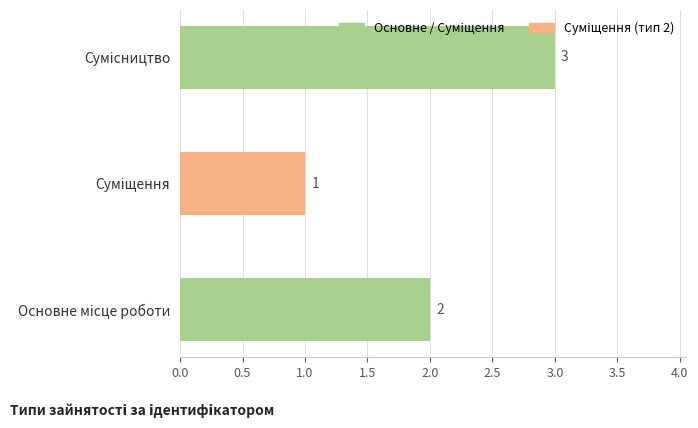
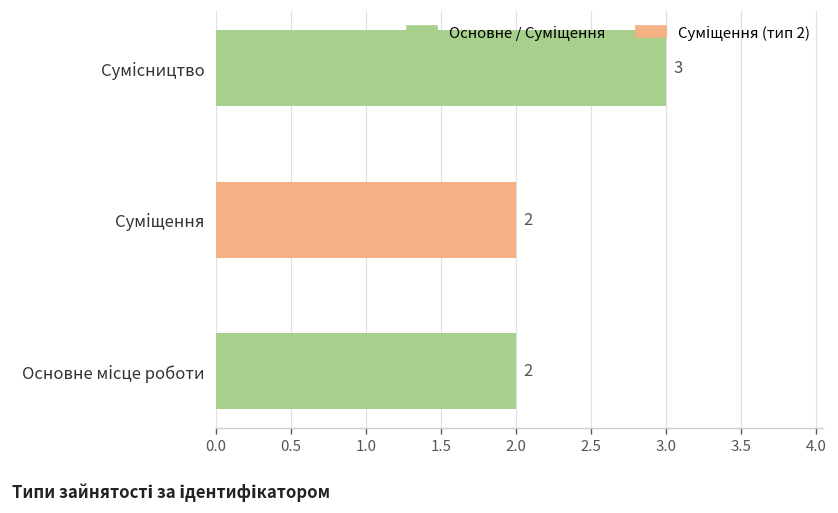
Суміщення: 1 -> 2
